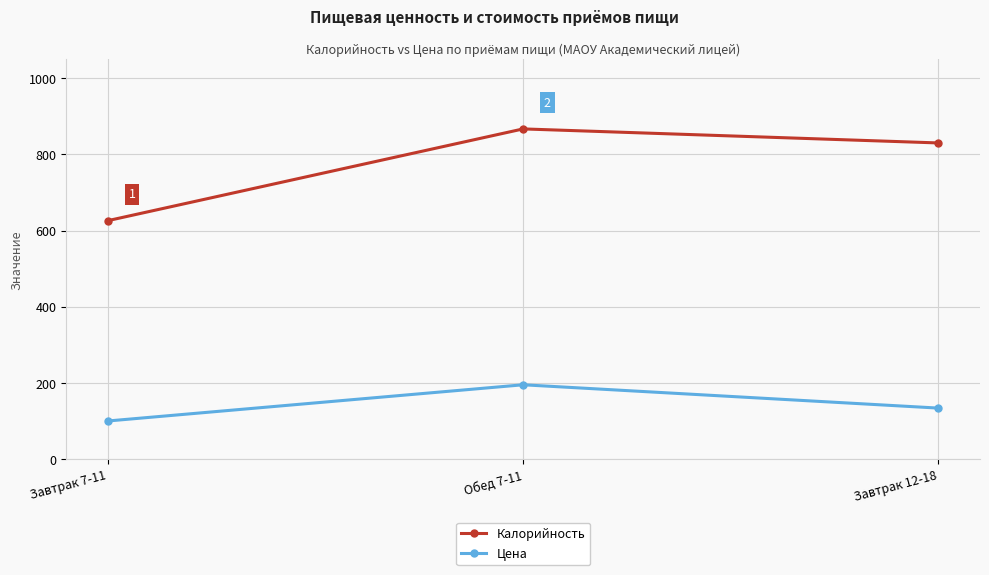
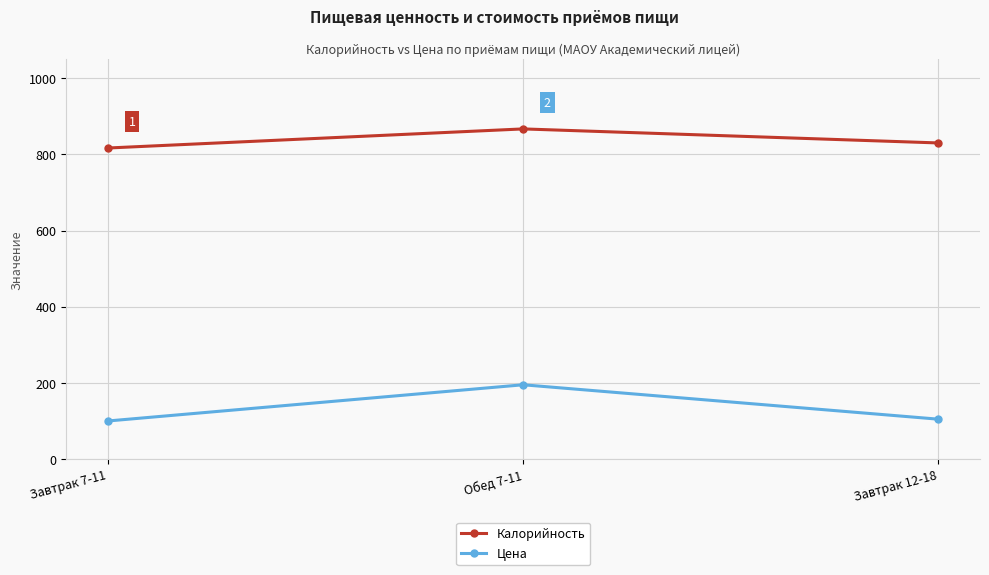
Калорийность, Завтрак 7-11: 630 -> 820
Цена, Завтрак 12-18: 130 -> 110
